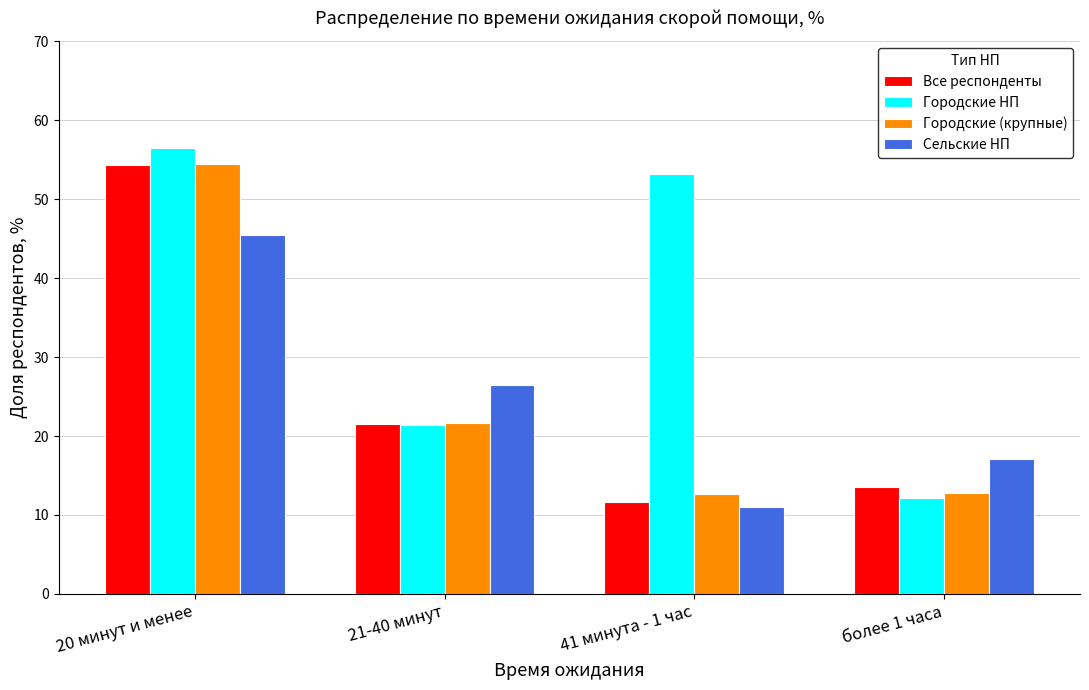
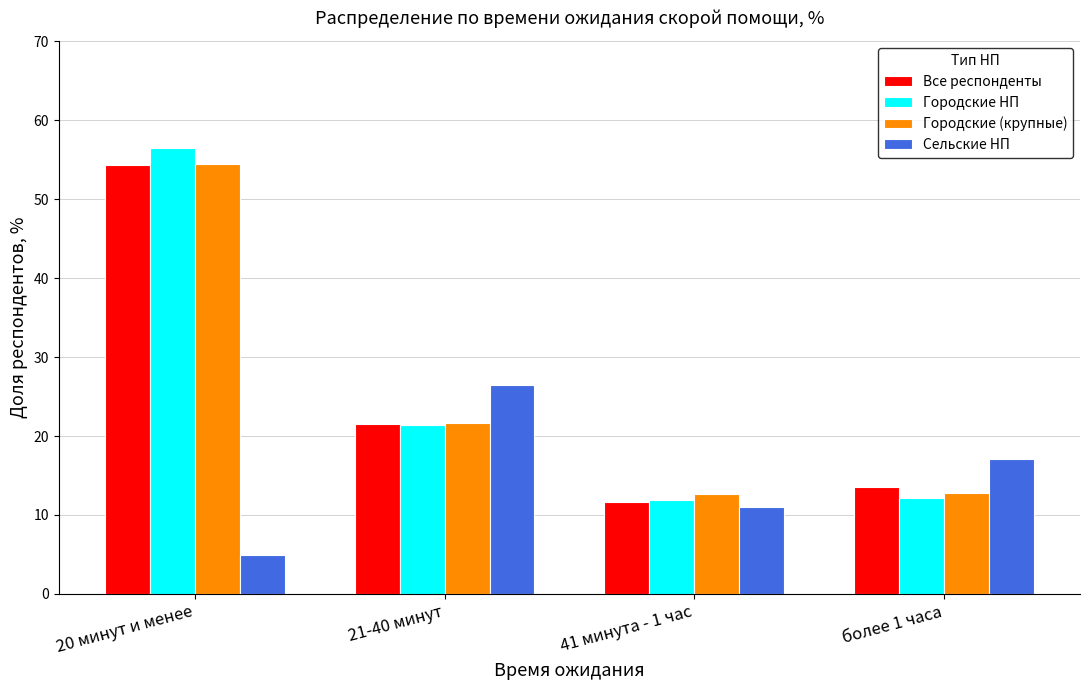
Сельские НП, 20 минут и менее: 45 -> 5
Городские НП, 41 минута - 1 час: 53 -> 12
